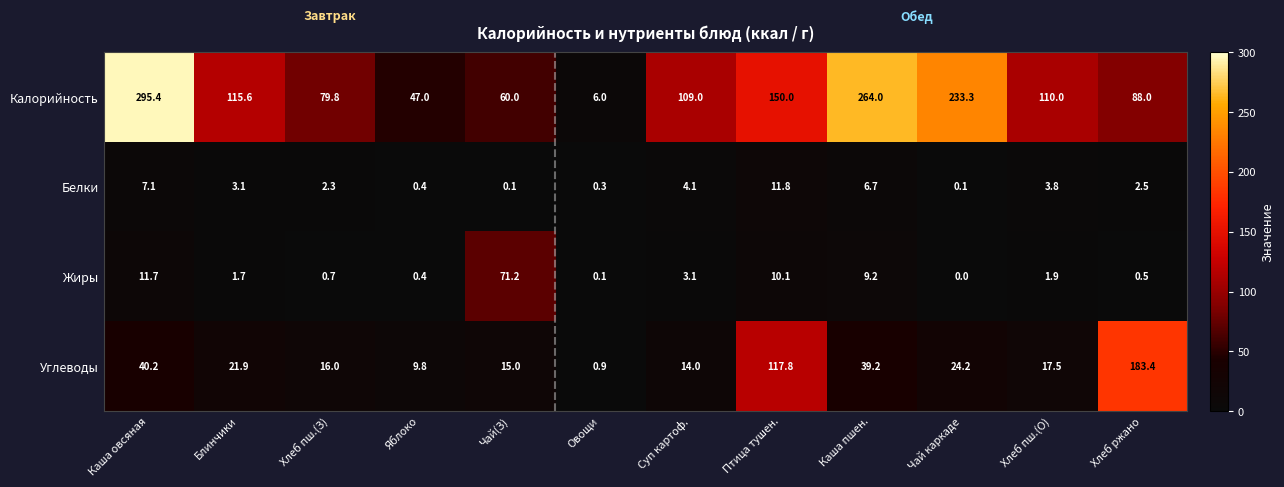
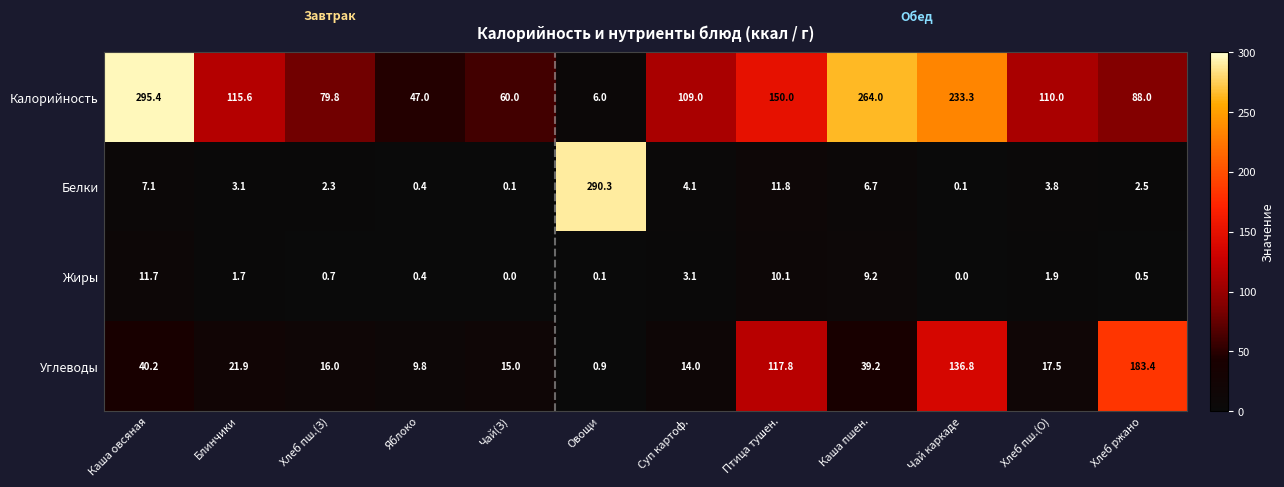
Белки, Овощи: 0.3 -> 290.3
Жиры, Чай(З): 71.2 -> 0.0
Углеводы, Чай каркаде: 24.2 -> 136.8
